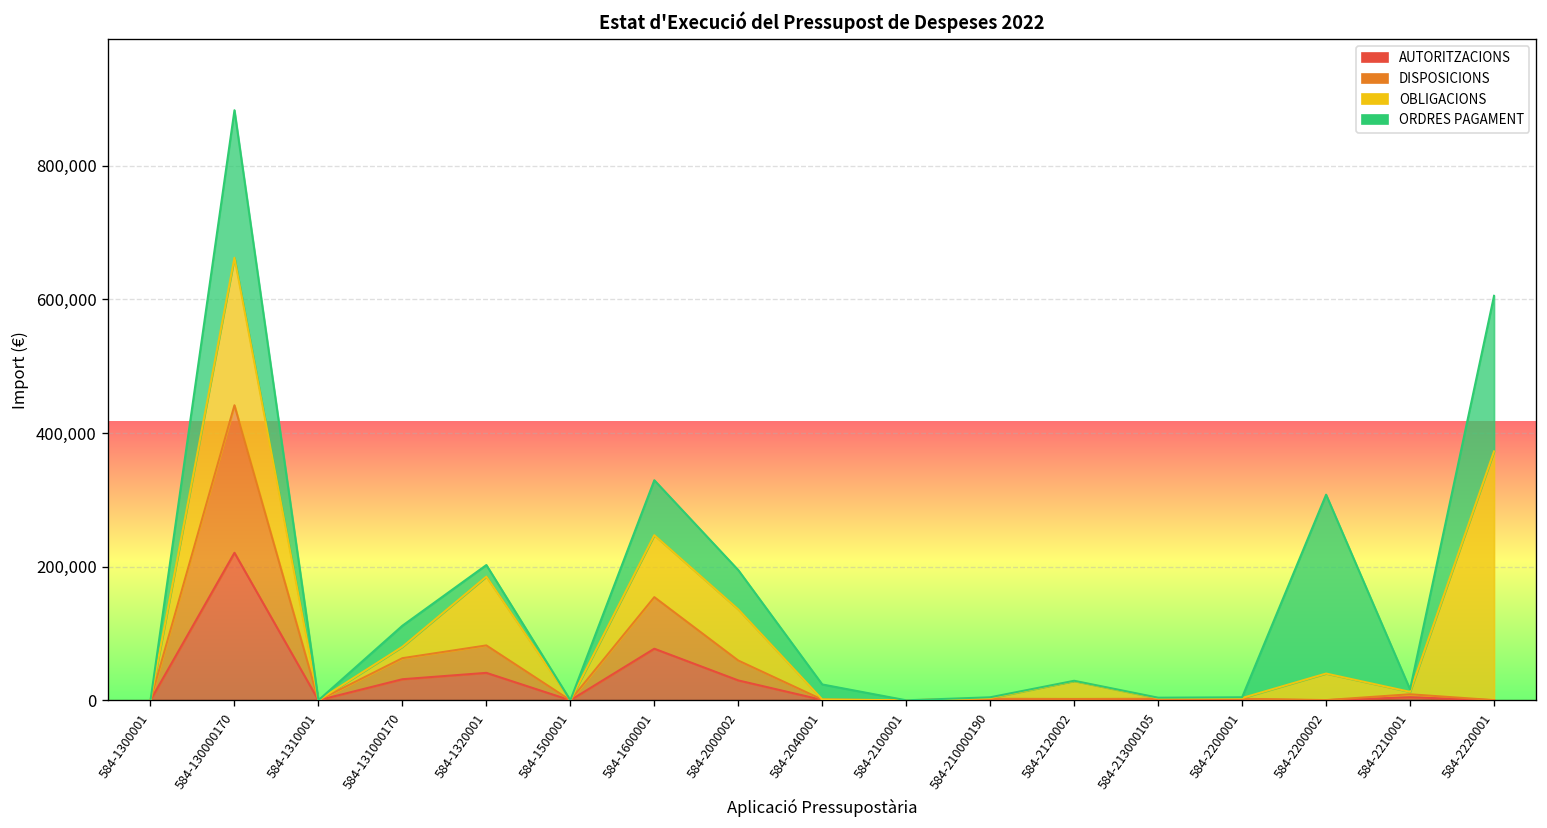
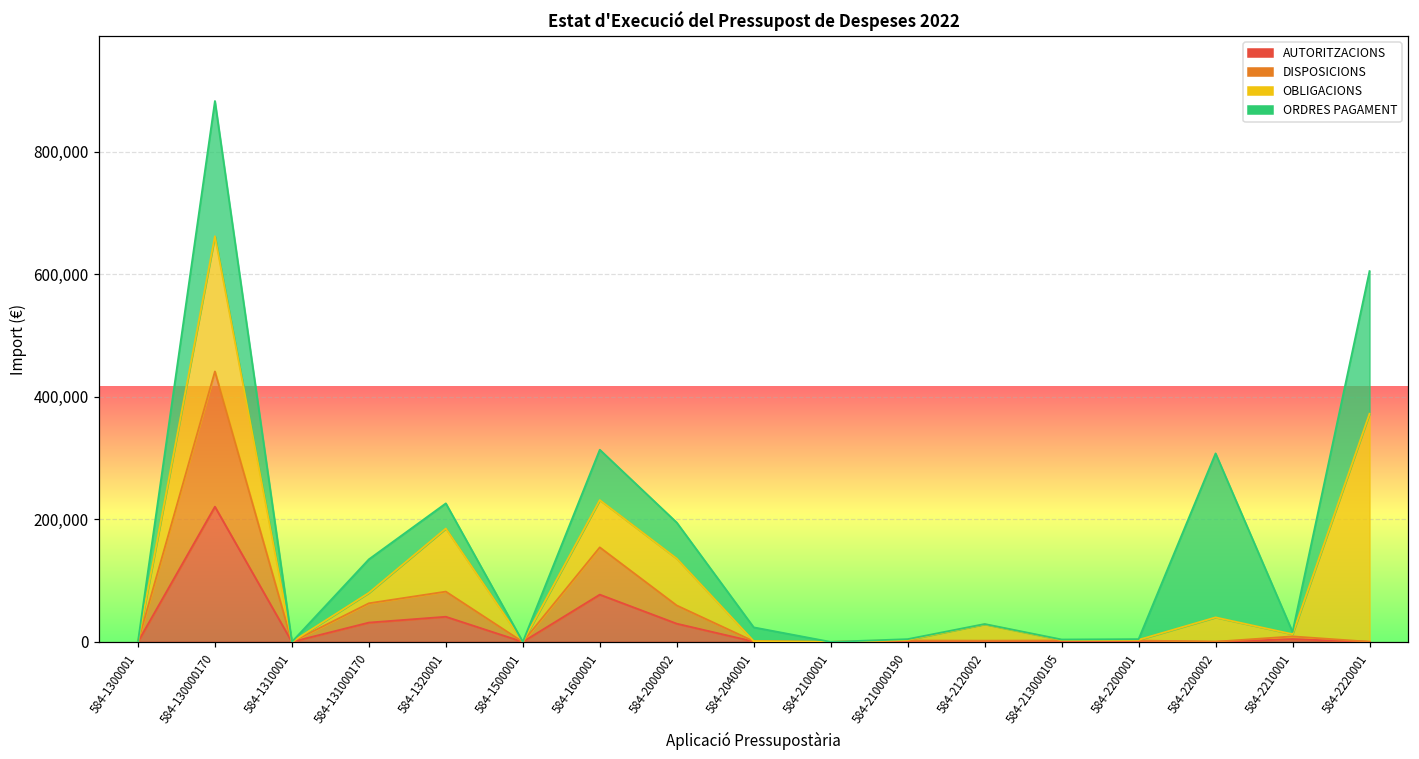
ORDRES PAGAMENT, 584-131000170: 30,000 -> 50,000
ORDRES PAGAMENT, 584-1320001: 20,000 -> 40,000
OBLIGACIONS, 584-1600001: 90,000 -> 80,000
